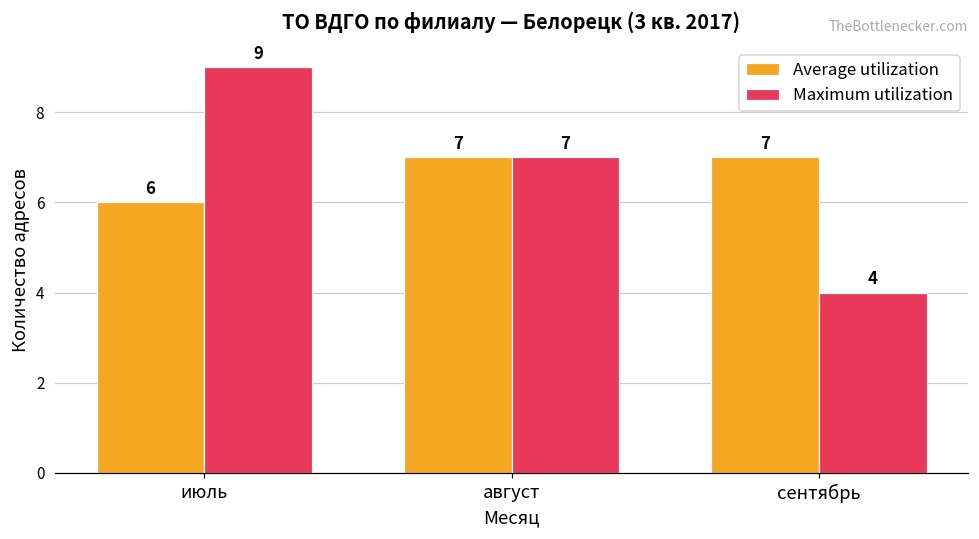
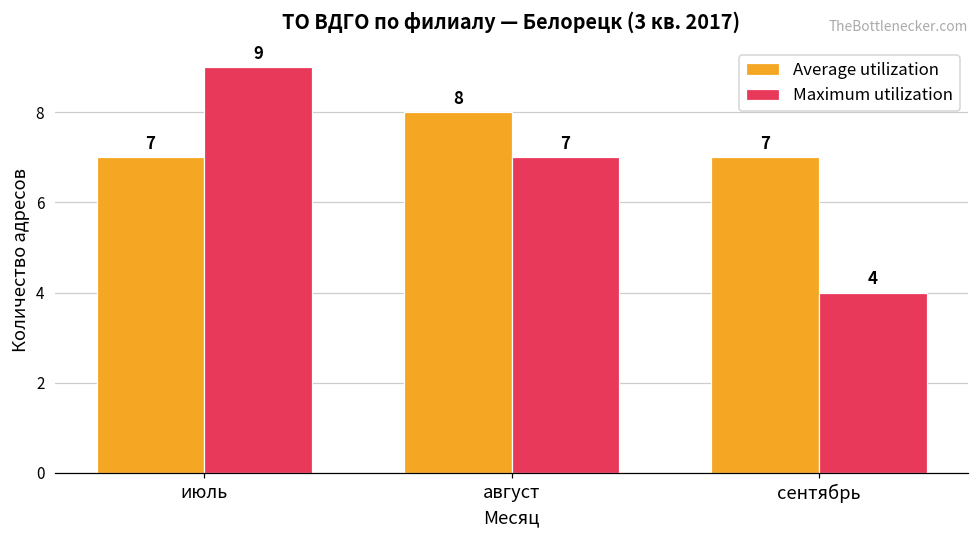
Average utilization, июль: 6 -> 7
Average utilization, август: 7 -> 8
